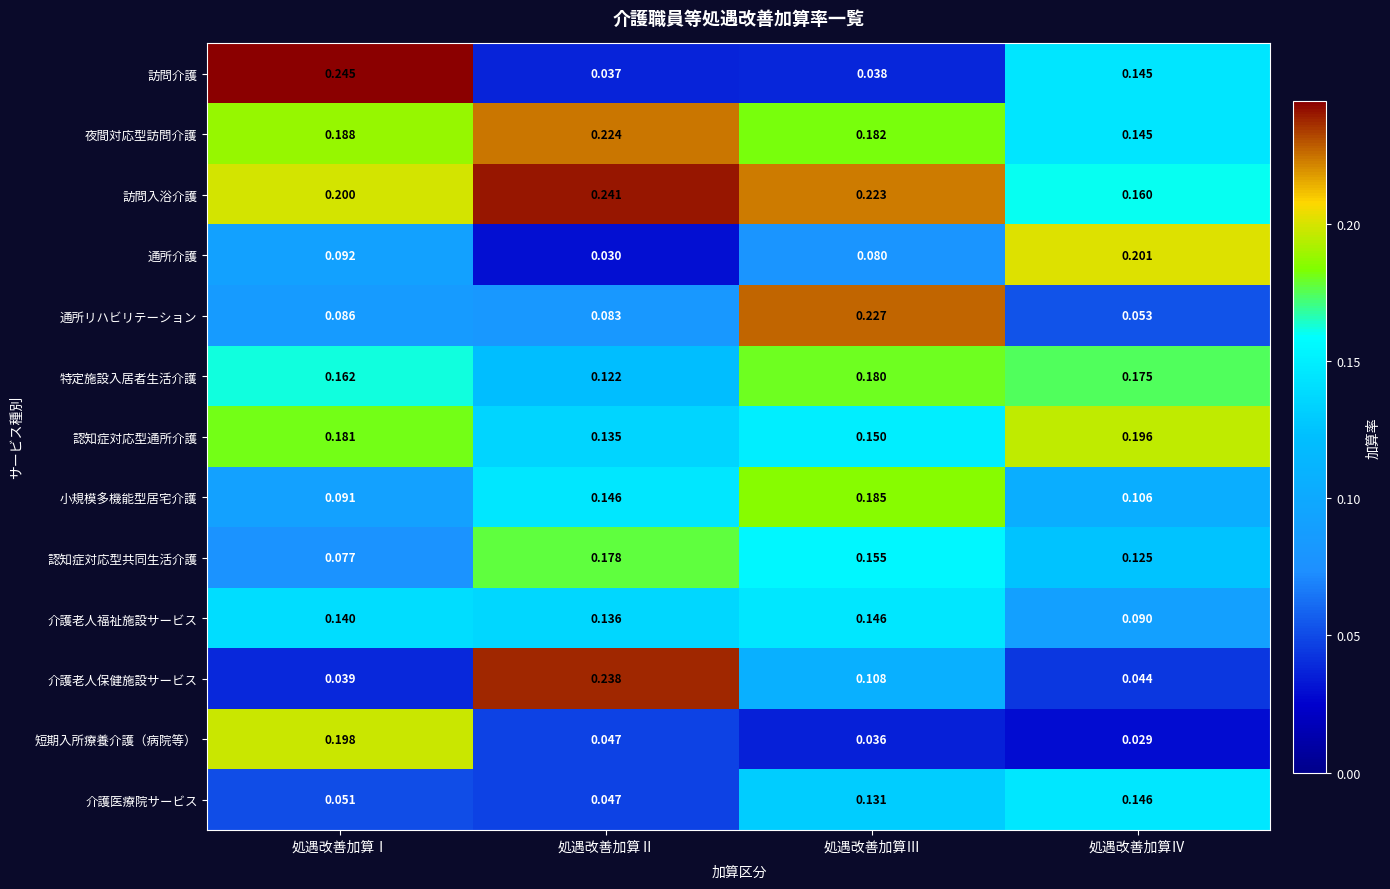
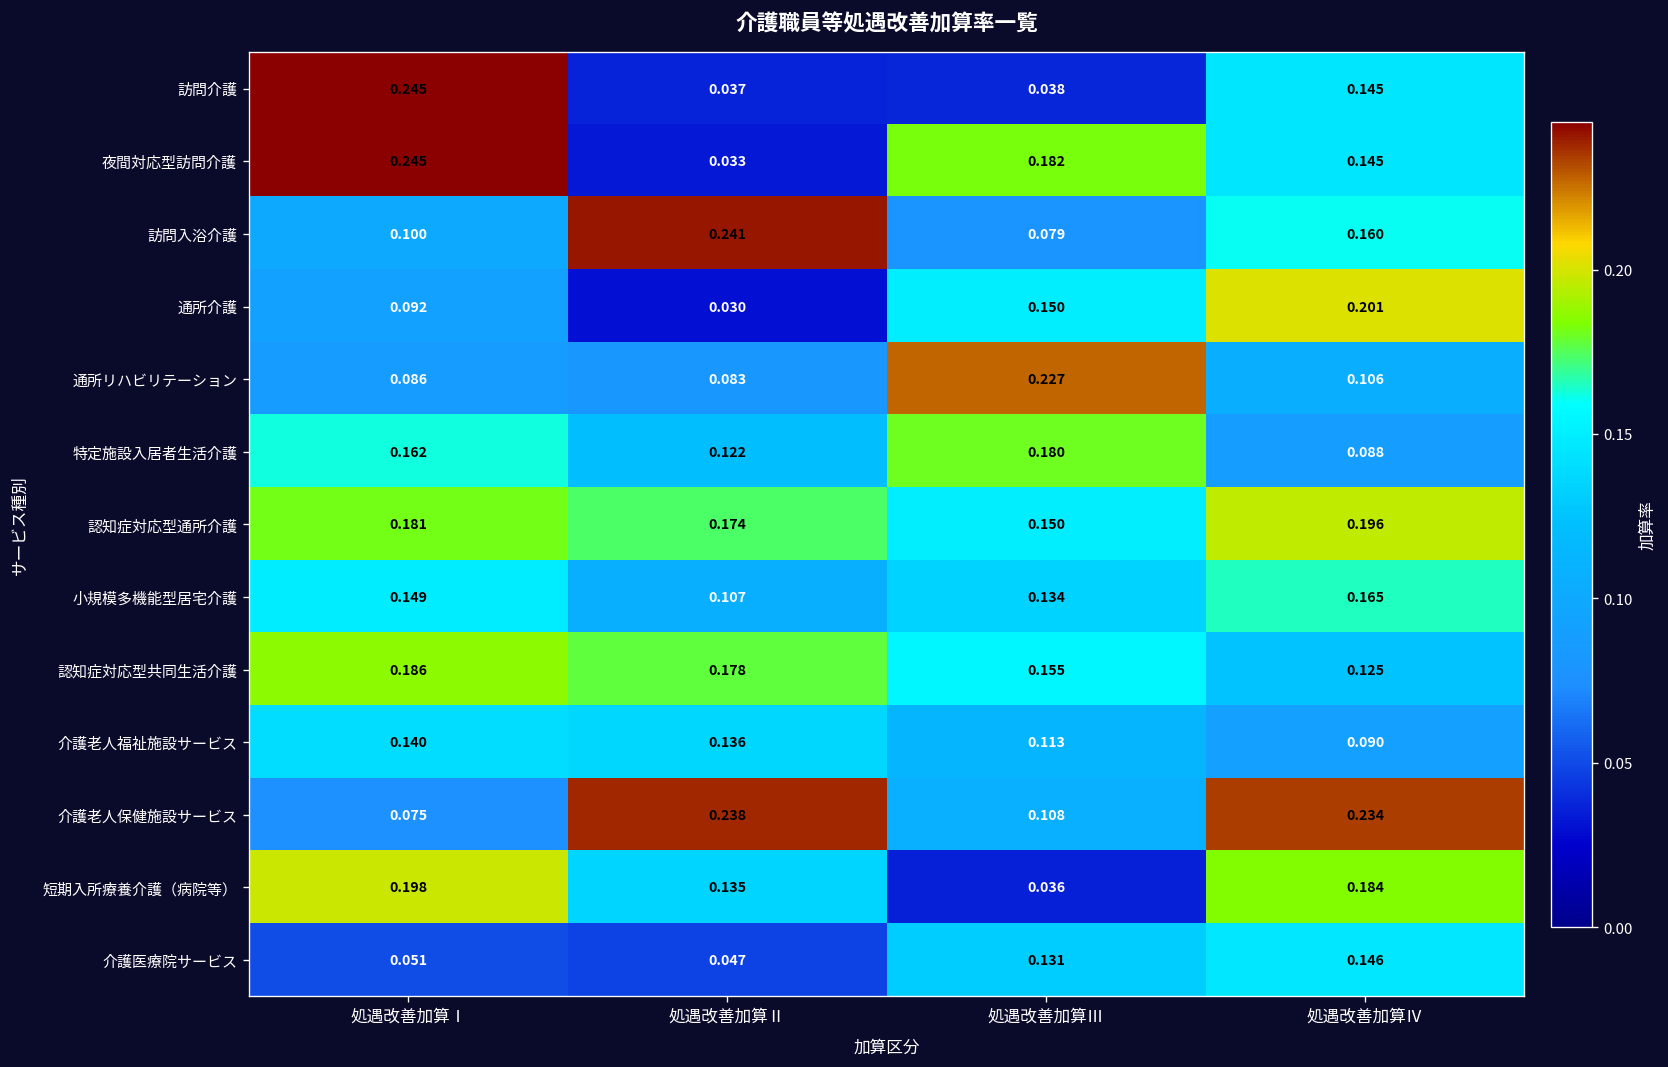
夜間対応型訪問介護, 処遇改善加算Ⅰ: 0.188 -> 0.245
夜間対応型訪問介護, 処遇改善加算Ⅱ: 0.224 -> 0.033
訪問入浴介護, 処遇改善加算Ⅰ: 0.200 -> 0.100
訪問入浴介護, 処遇改善加算Ⅲ: 0.223 -> 0.079
通所介護, 処遇改善加算Ⅲ: 0.080 -> 0.150
通所リハビリテーション, 処遇改善加算Ⅳ: 0.053 -> 0.106
特定施設入居者生活介護, 処遇改善加算Ⅳ: 0.175 -> 0.088
認知症対応型通所介護, 処遇改善加算Ⅱ: 0.135 -> 0.174
小規模多機能型居宅介護, 処遇改善加算Ⅰ: 0.091 -> 0.149
小規模多機能型居宅介護, 処遇改善加算Ⅱ: 0.146 -> 0.107
小規模多機能型居宅介護, 処遇改善加算Ⅲ: 0.185 -> 0.134
小規模多機能型居宅介護, 処遇改善加算Ⅳ: 0.106 -> 0.165
認知症対応型共同生活介護, 処遇改善加算Ⅰ: 0.077 -> 0.186
介護老人福祉施設サービス, 処遇改善加算Ⅲ: 0.146 -> 0.113
介護老人保健施設サービス, 処遇改善加算Ⅰ: 0.039 -> 0.075
介護老人保健施設サービス, 処遇改善加算Ⅳ: 0.044 -> 0.234
短期入所療養介護（病院等）, 処遇改善加算Ⅱ: 0.047 -> 0.135
短期入所療養介護（病院等）, 処遇改善加算Ⅳ: 0.029 -> 0.184
